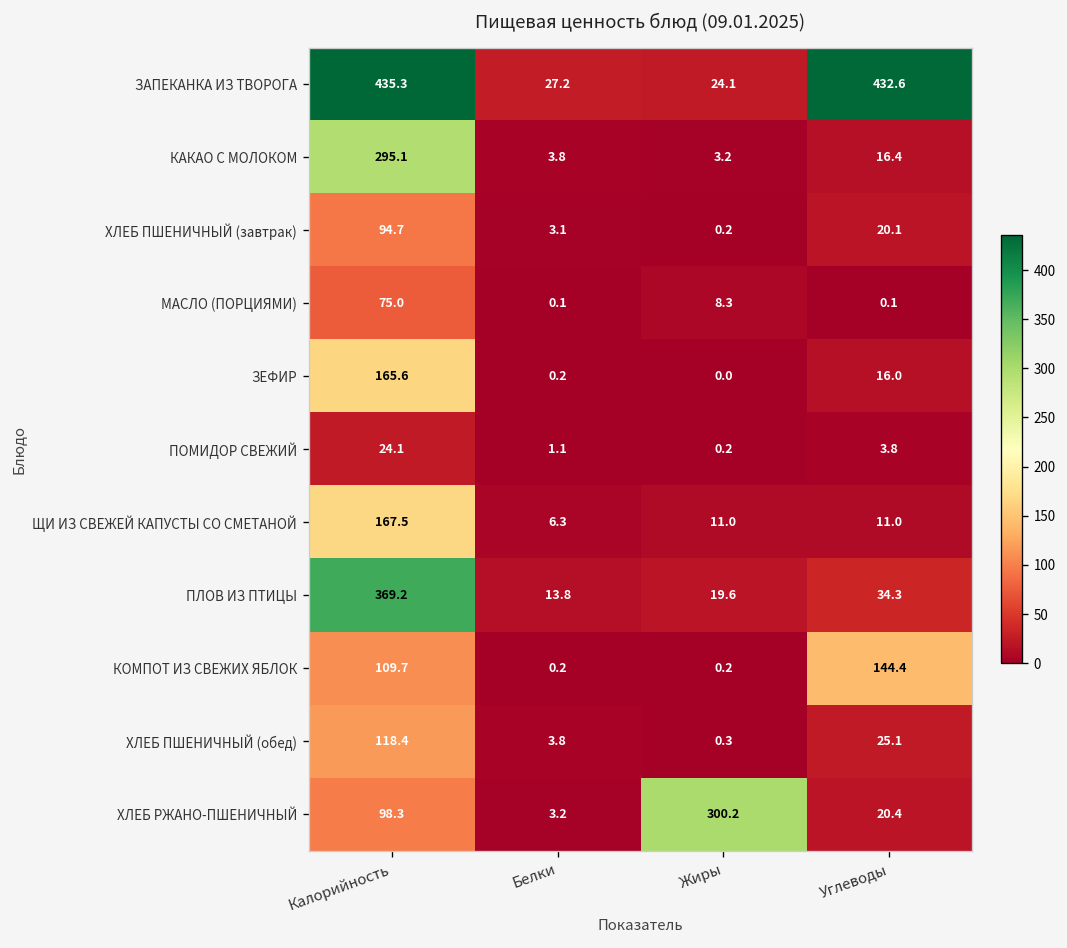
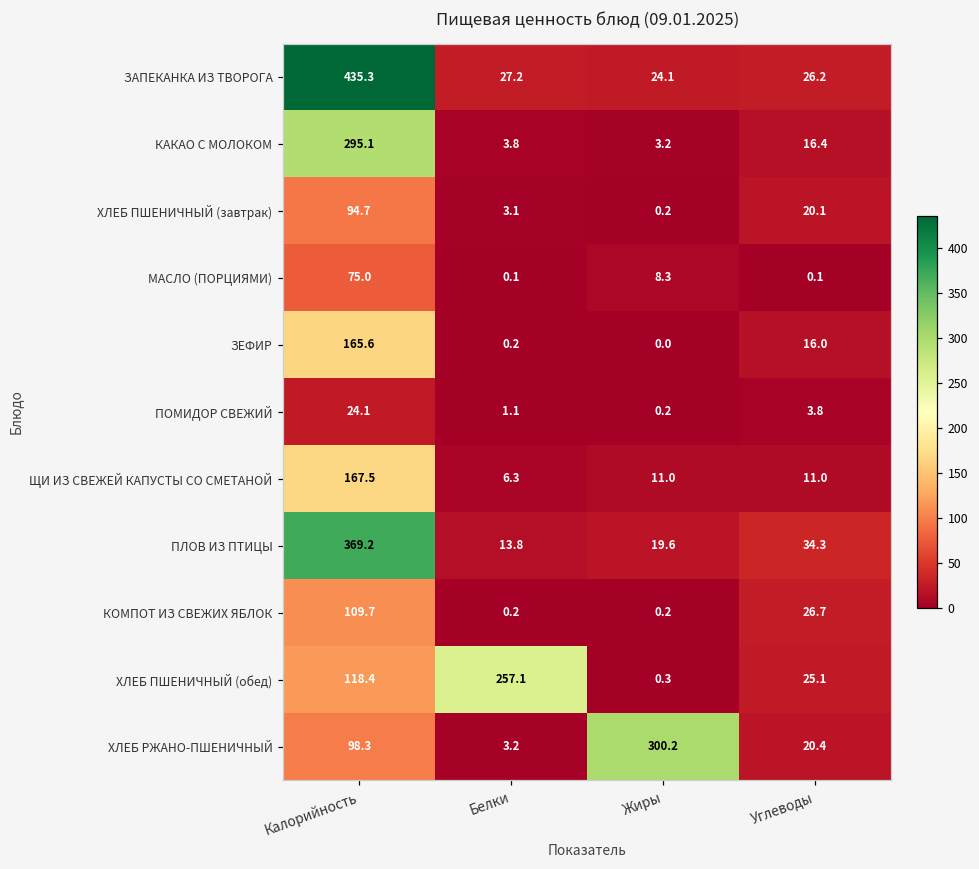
ЗАПЕКАНКА ИЗ ТВОРОГА, Углеводы: 432.6 -> 26.2
КОМПОТ ИЗ СВЕЖИХ ЯБЛОК, Углеводы: 144.4 -> 26.7
ХЛЕБ ПШЕНИЧНЫЙ (обед), Белки: 3.8 -> 257.1
